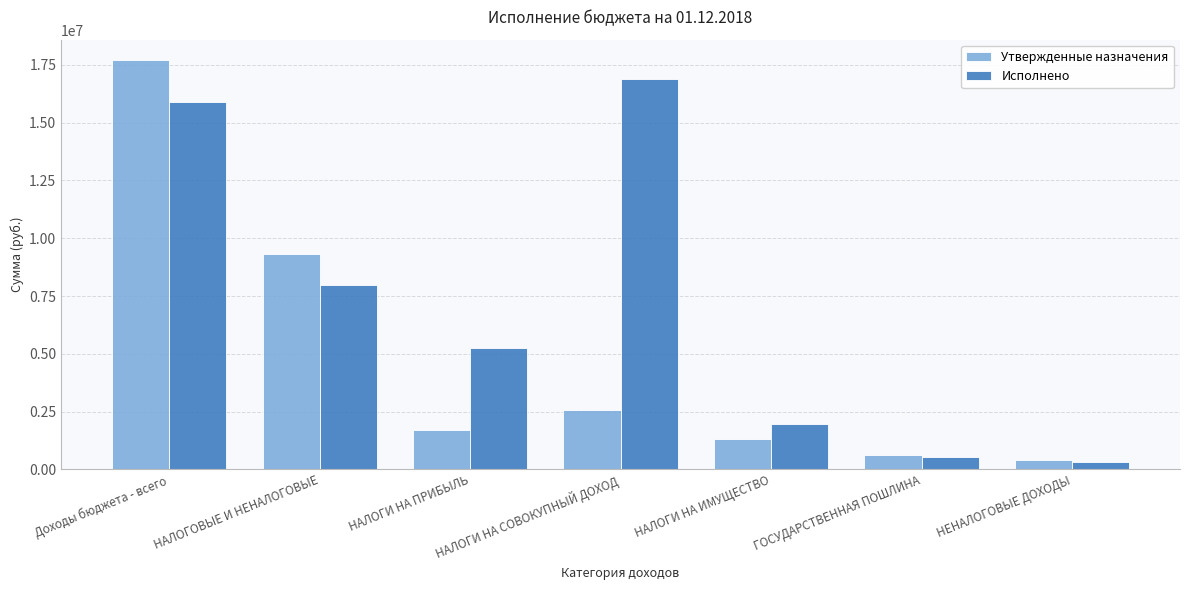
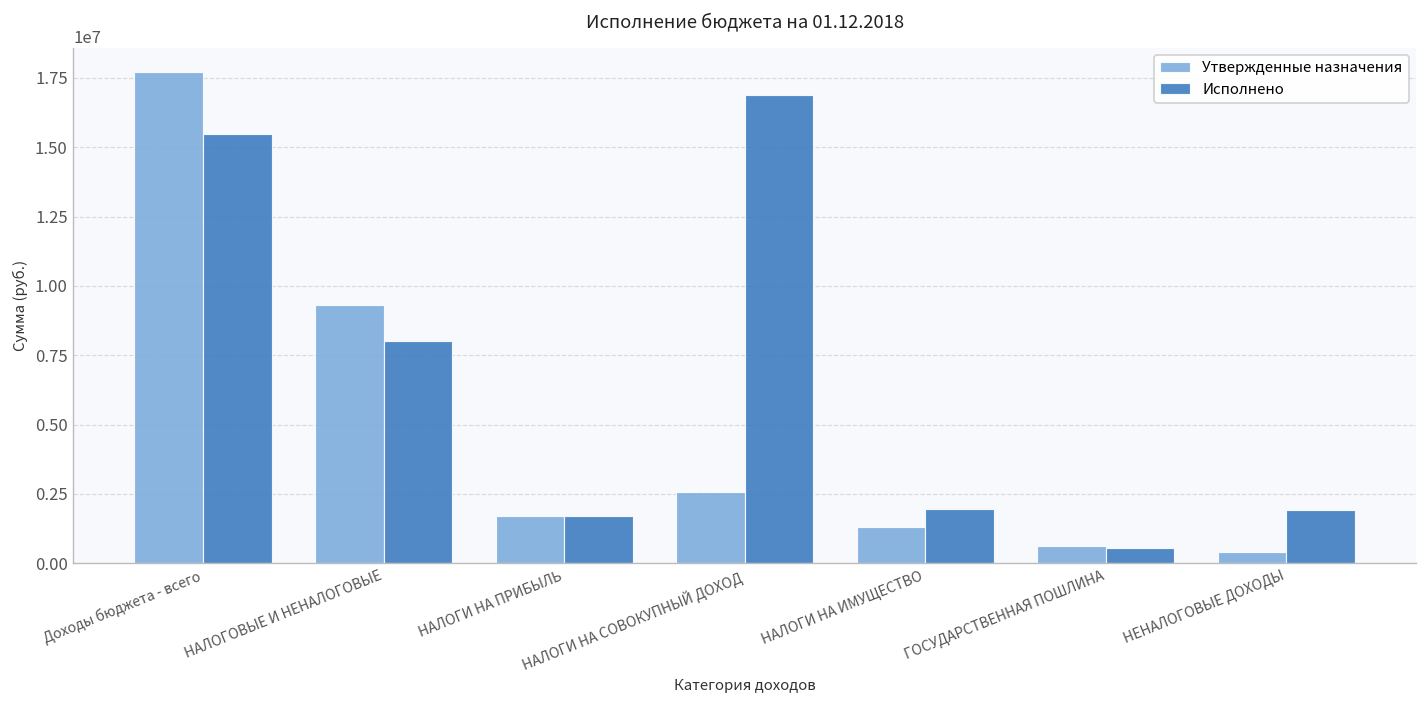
Исполнено, Доходы бюджета - всего: 15900000 -> 15500000
Исполнено, НАЛОГИ НА ПРИБЫЛЬ: 5300000 -> 1700000
Исполнено, НЕНАЛОГОВЫЕ ДОХОДЫ: 300000 -> 1900000
